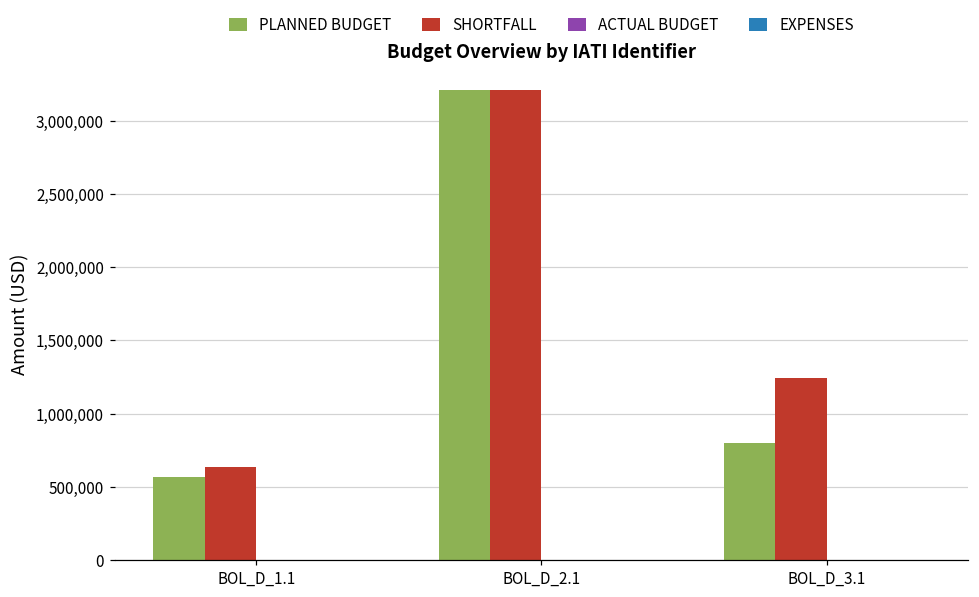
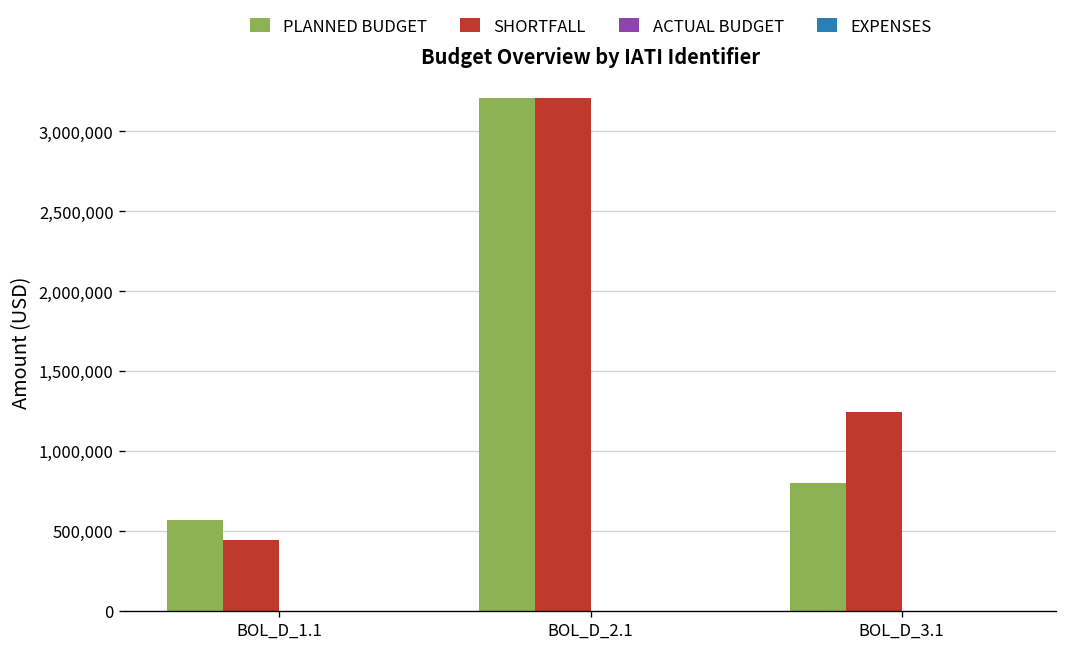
SHORTFALL, BOL_D_1.1: 630,000 -> 440,000
